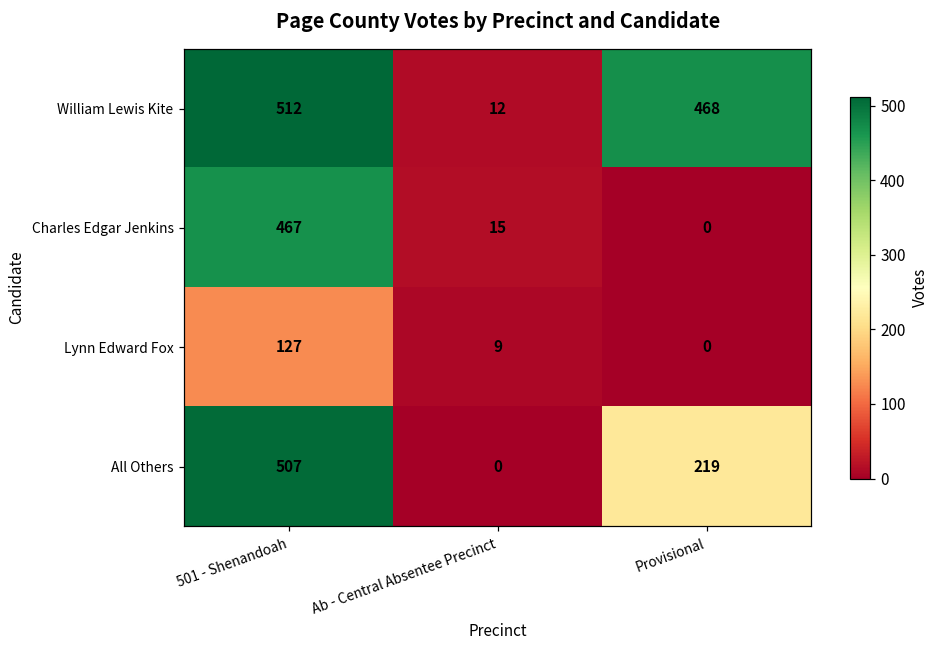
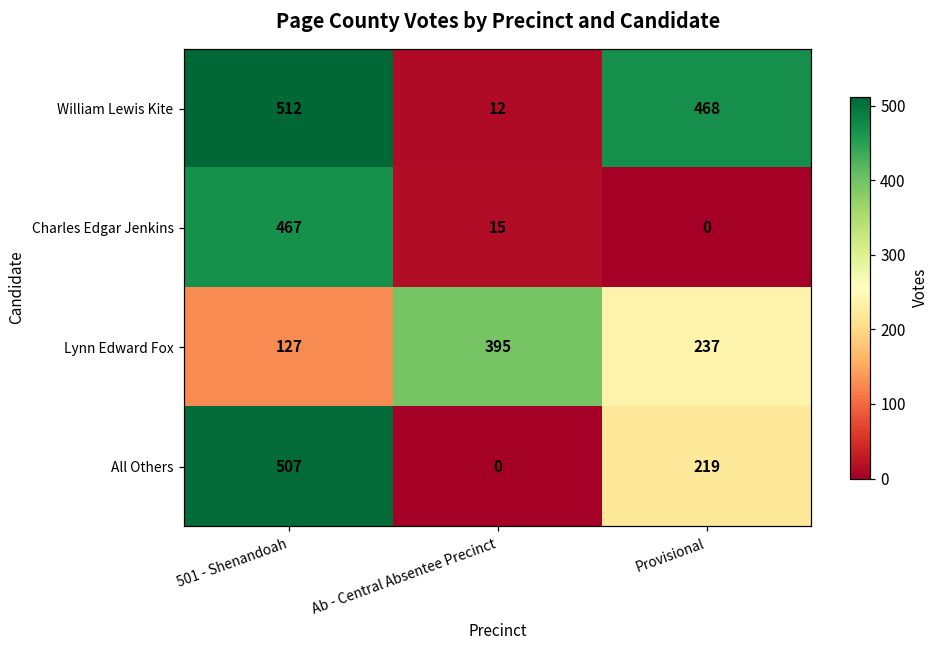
Lynn Edward Fox, Ab - Central Absentee Precinct: 9 -> 395
Lynn Edward Fox, Provisional: 0 -> 237
